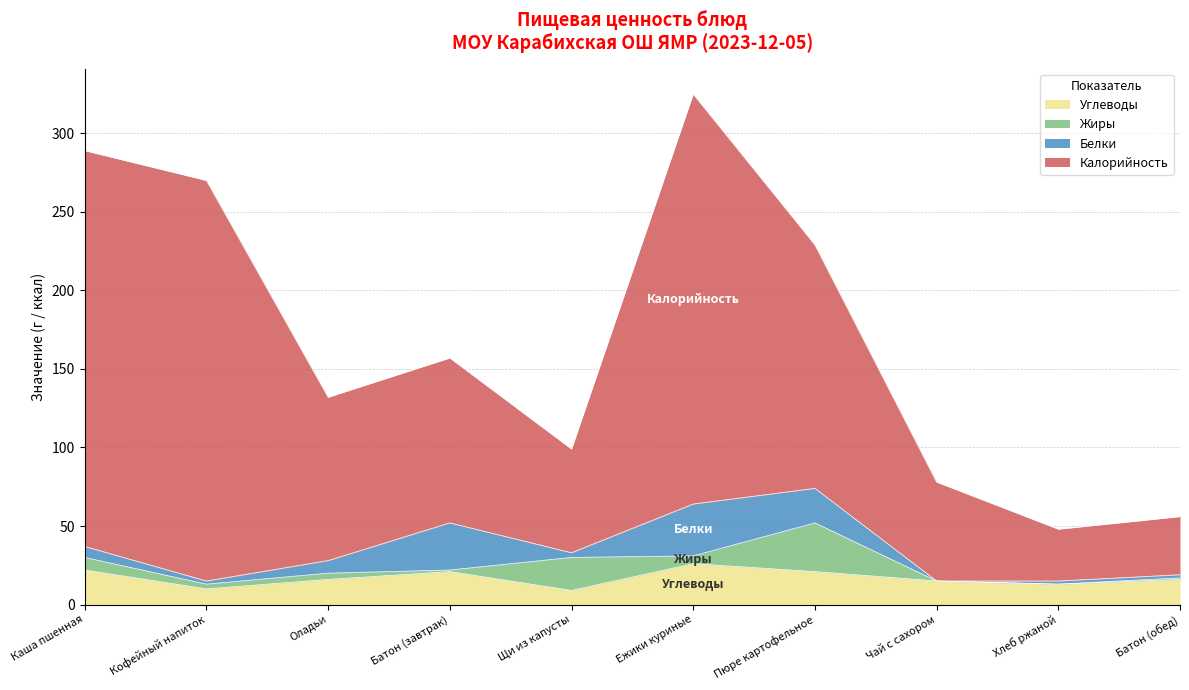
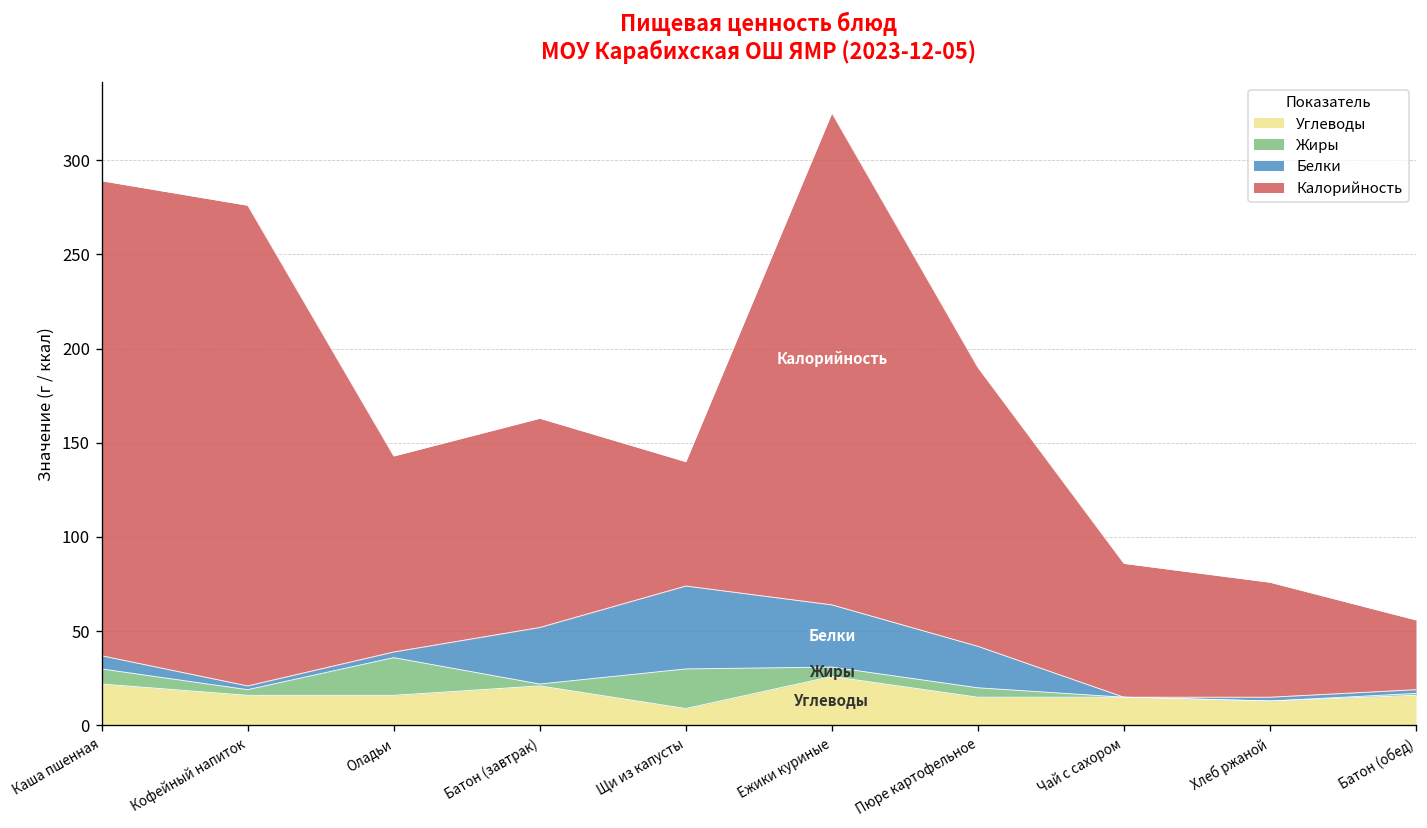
Углеводы, Кофейный напиток: 10 -> 16
Жиры, Оладьи: 4 -> 20
Белки, Оладьи: 8 -> 3
Калорийность, Батон (завтрак): 105 -> 111
Белки, Щи из капусты: 3 -> 44
Углеводы, Пюре картофельное: 21 -> 15
Жиры, Пюре картофельное: 31 -> 5
Калорийность, Пюре картофельное: 155 -> 148
Калорийность, Чай с сахором: 63 -> 71
Калорийность, Хлеб ржаной: 33 -> 61
